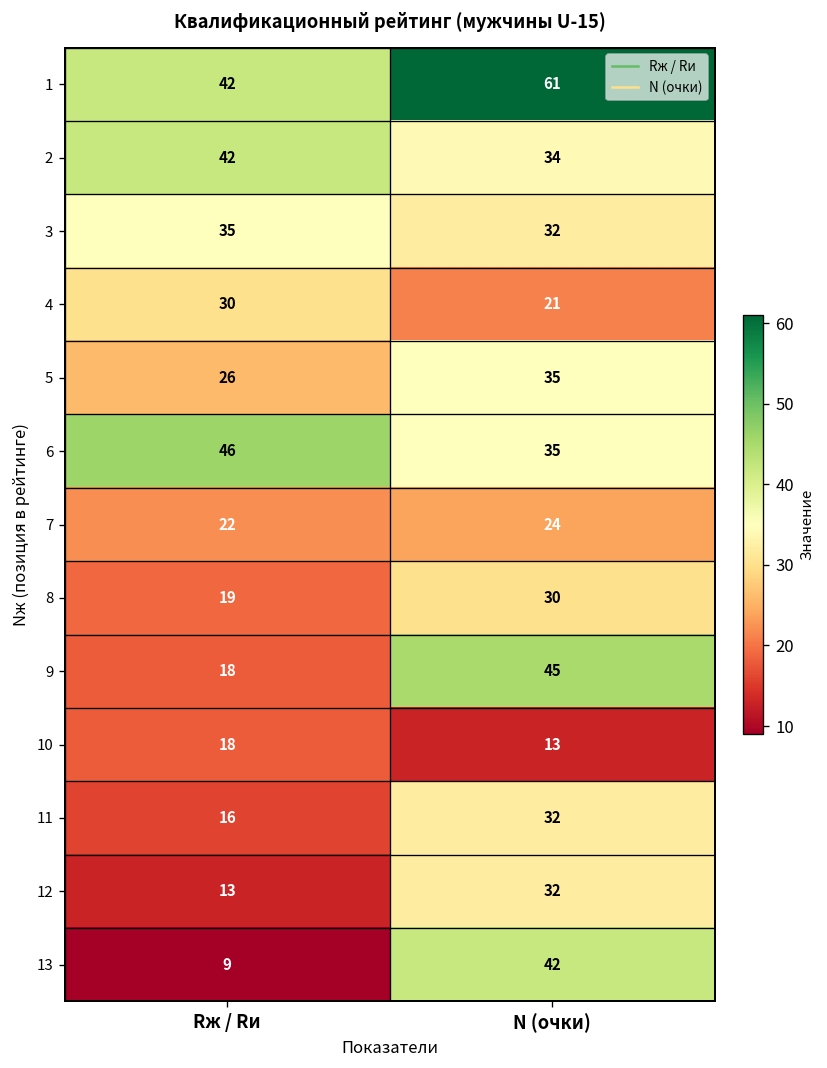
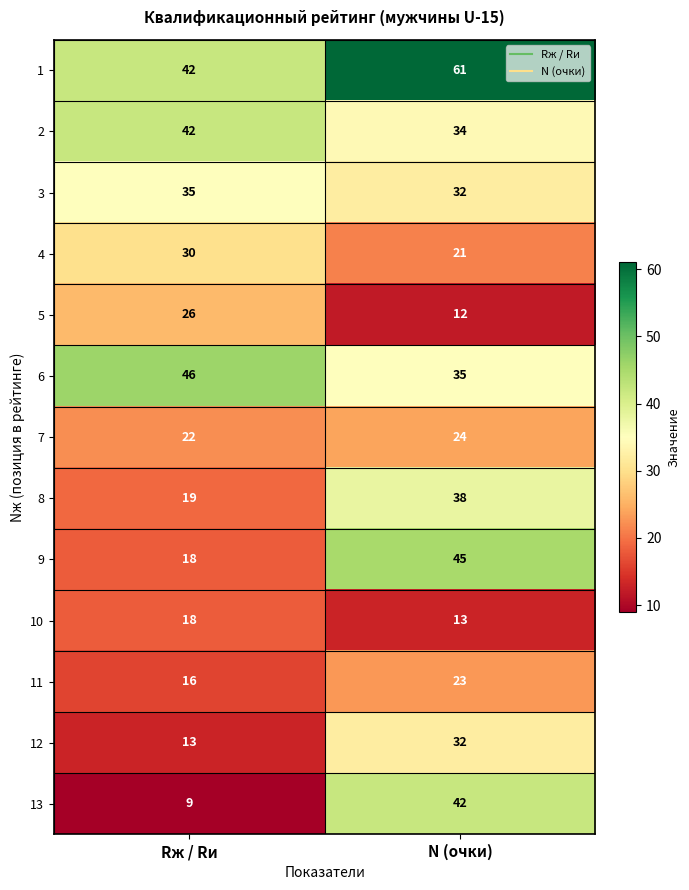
5, N (очки): 35 -> 12
8, N (очки): 30 -> 38
11, N (очки): 32 -> 23
